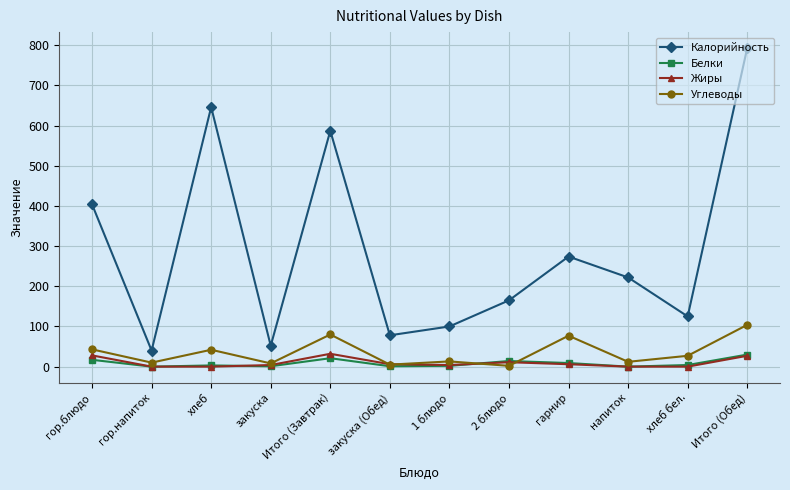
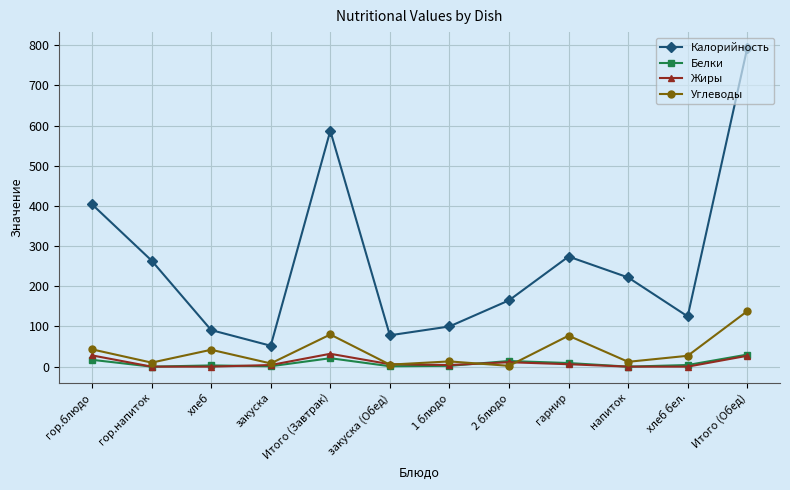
Калорийность, гор.напиток: 40 -> 260
Калорийность, хлеб: 650 -> 90
Углеводы, Итого (Обед): 100 -> 140
